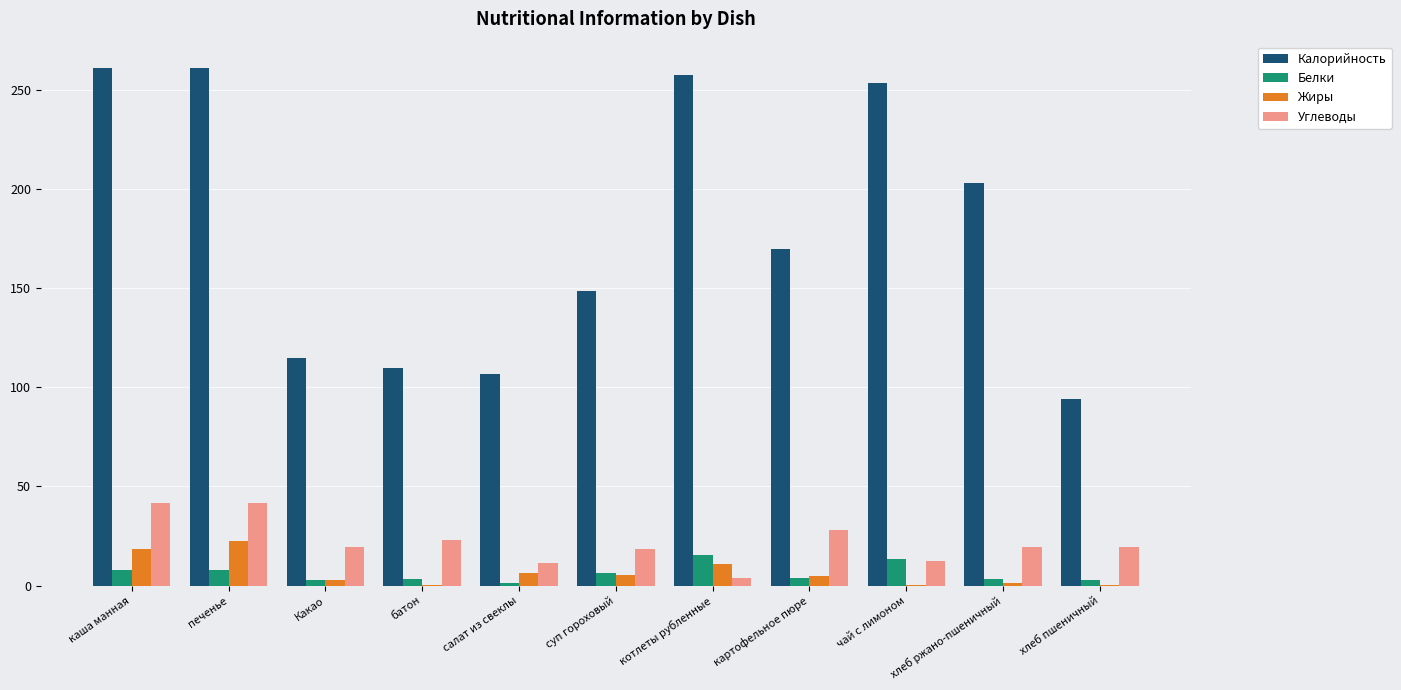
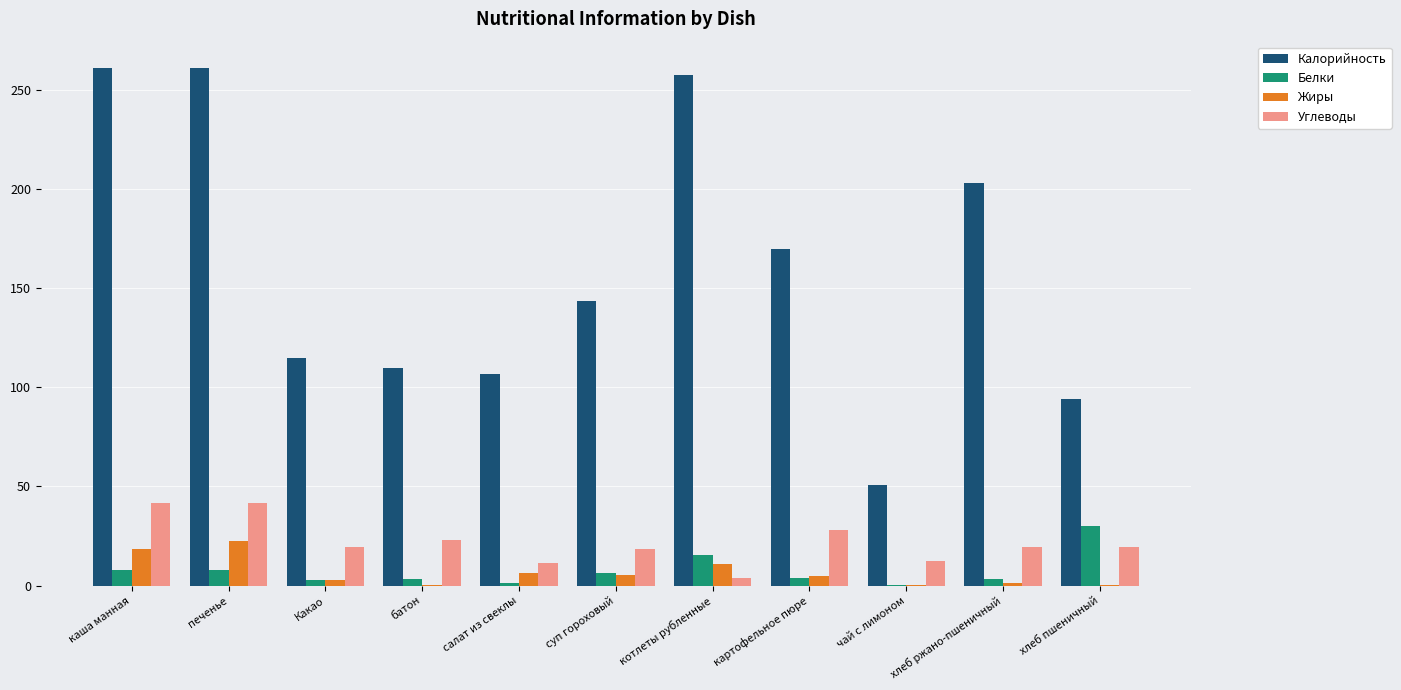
Калорийность, суп гороховый: 149 -> 144
Калорийность, чай с лимоном: 254 -> 51
Белки, чай с лимоном: 14 -> 0
Белки, хлеб пшеничный: 3 -> 30
